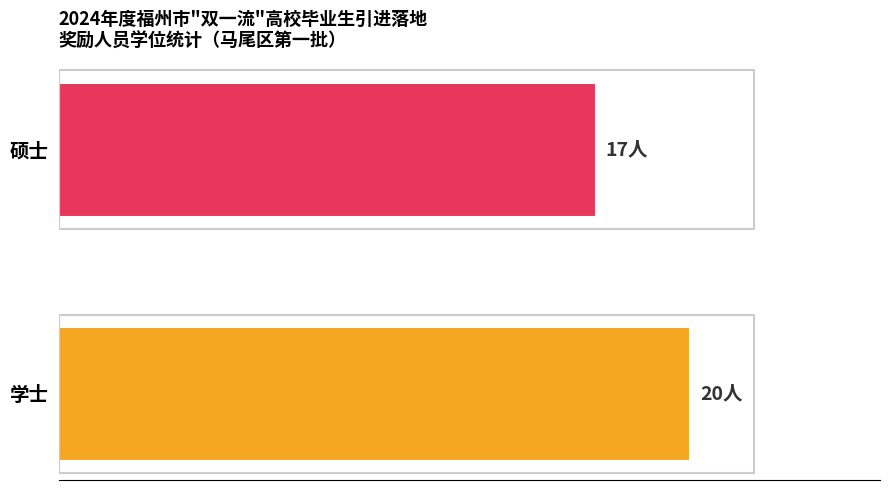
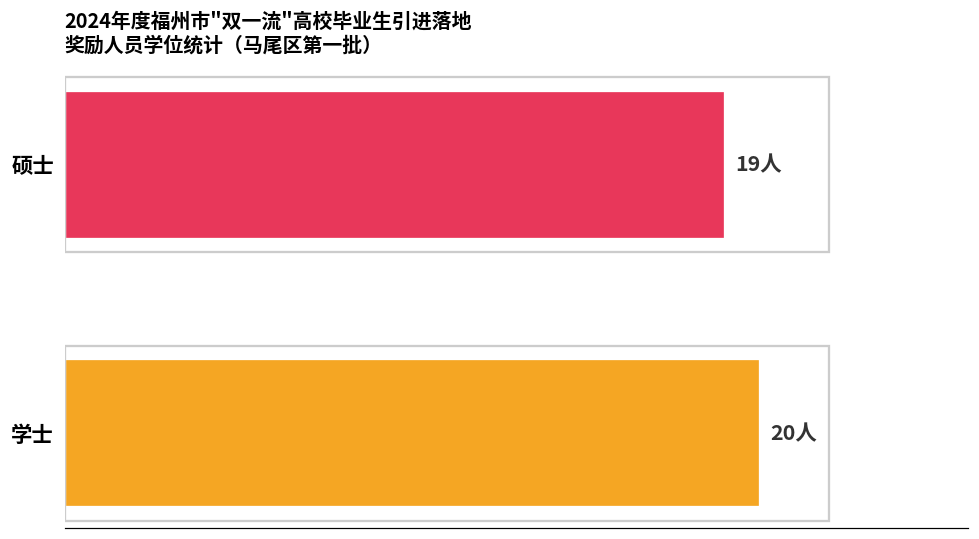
硕士: 17人 -> 19人
